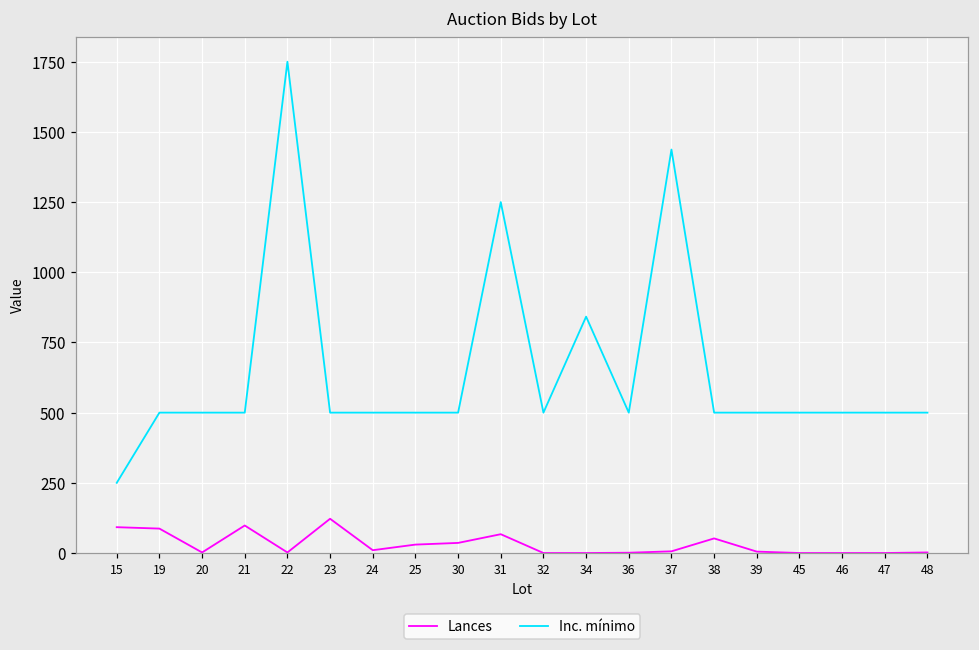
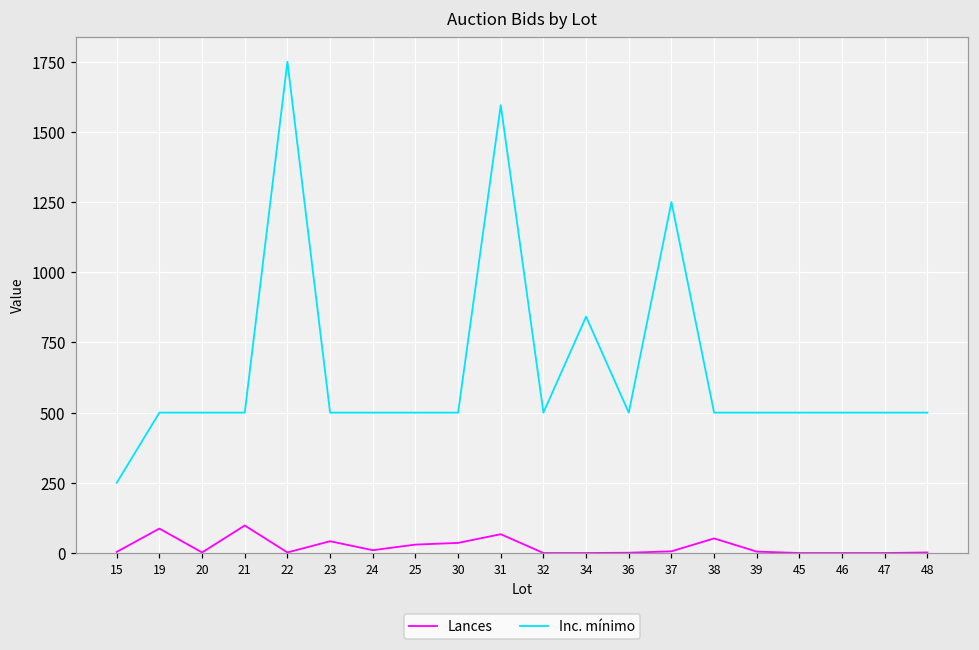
Lances, 15: 90 -> 0
Lances, 23: 120 -> 40
Inc. mínimo, 31: 1250 -> 1600
Inc. mínimo, 37: 1440 -> 1250
